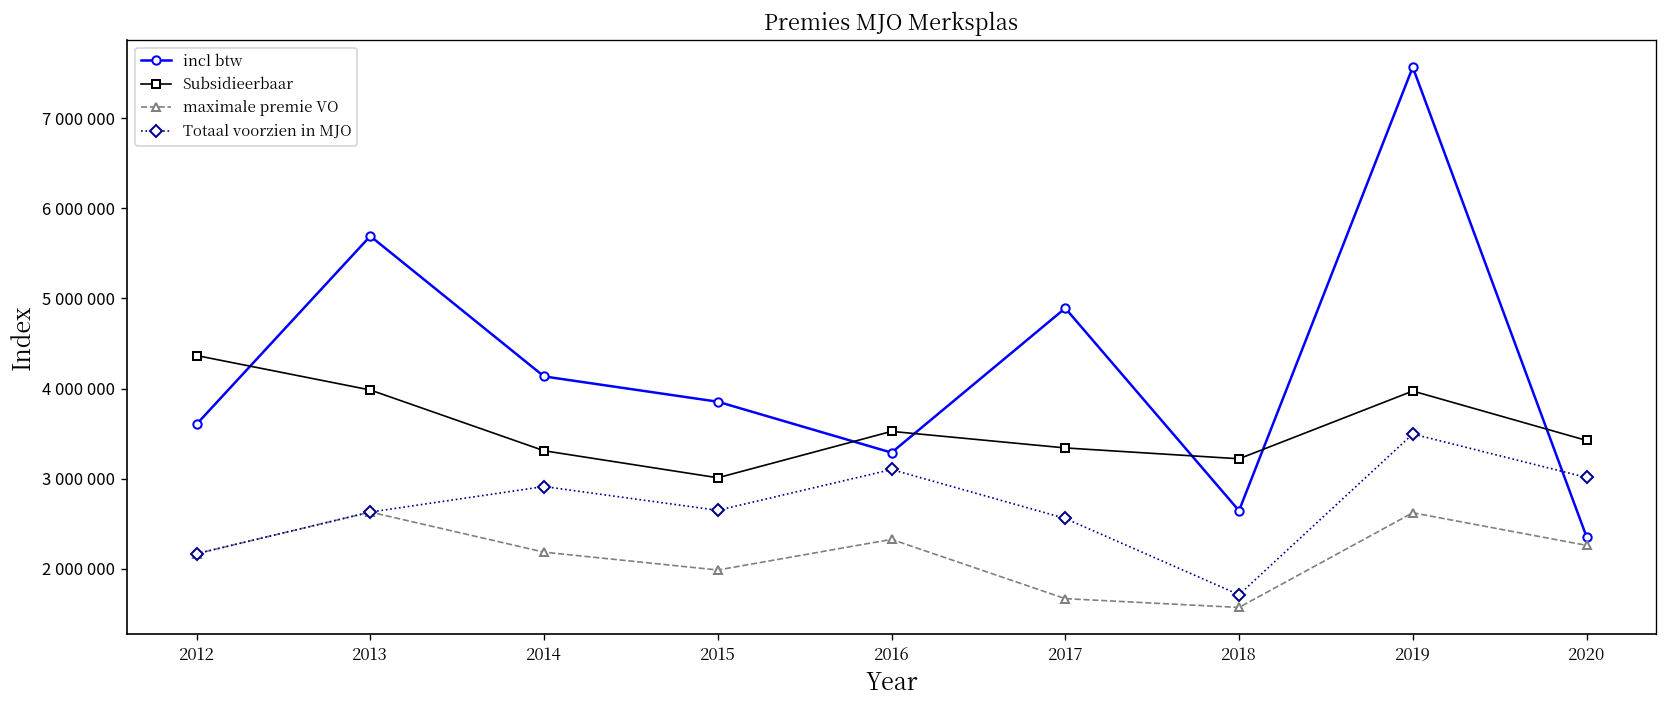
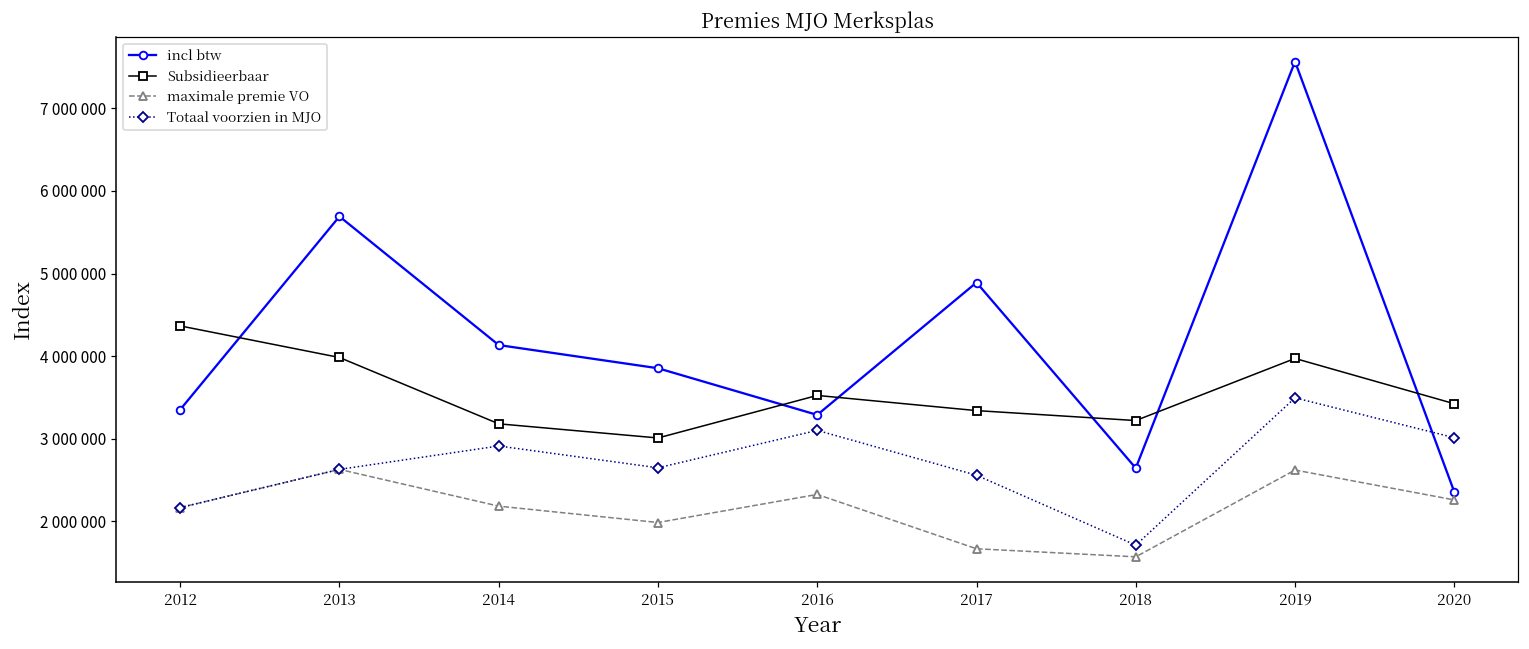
incl btw, 2012: 3600000 -> 3400000
Subsidieerbaar, 2014: 3300000 -> 3200000
